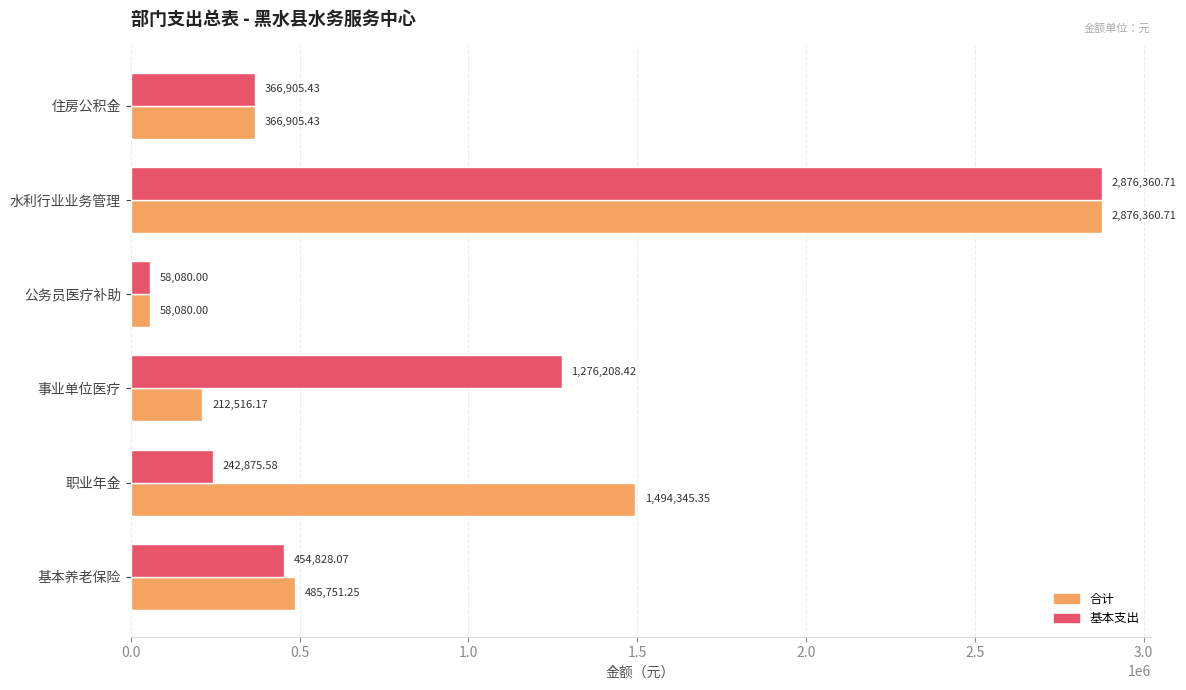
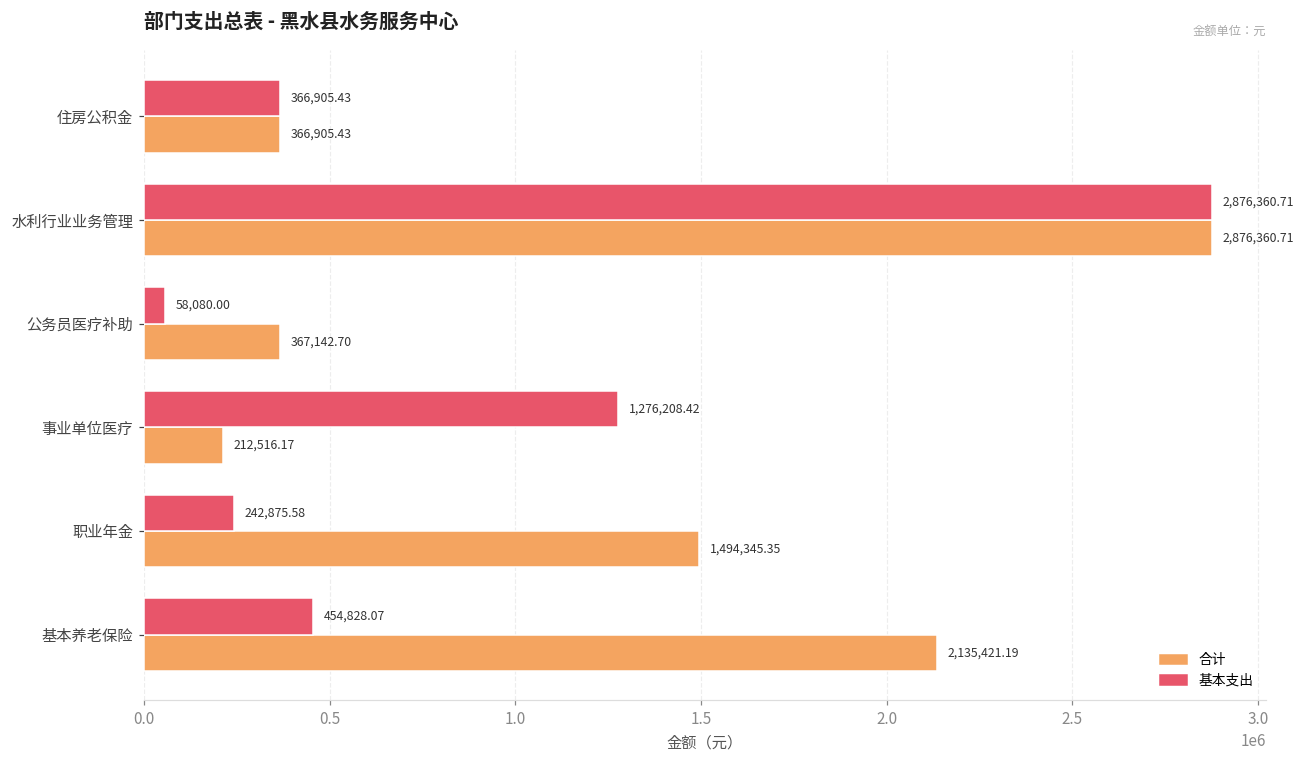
合计, 公务员医疗补助: 58,080.00 -> 367,142.70
合计, 基本养老保险: 485,751.25 -> 2,135,421.19
